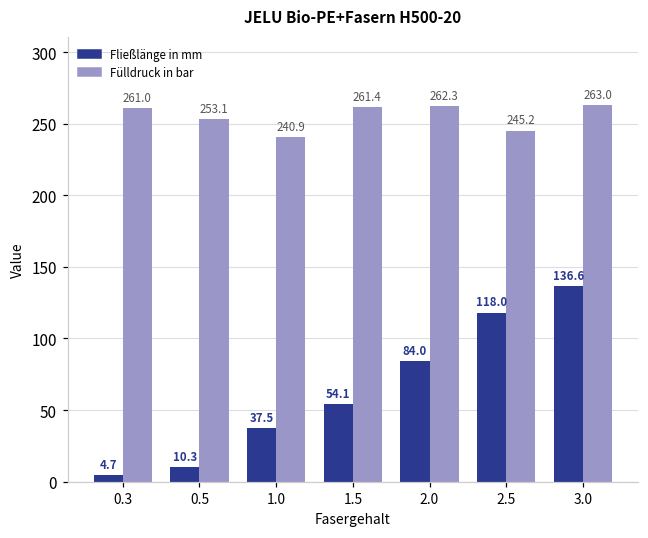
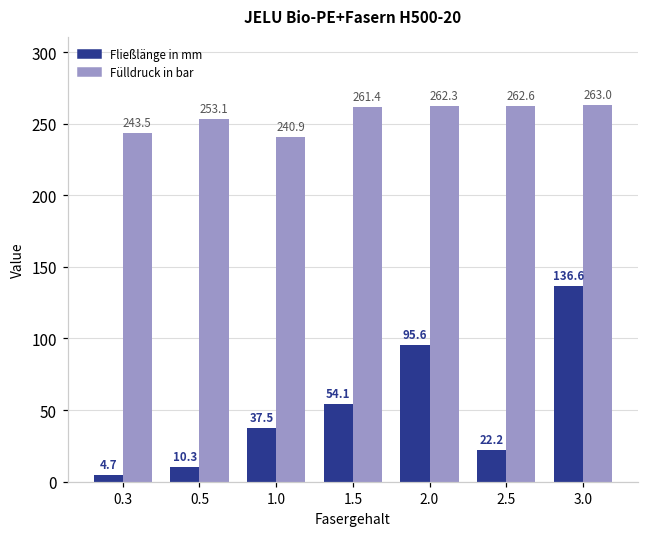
Fülldruck in bar, 0.3: 261.0 -> 243.5
Fließlänge in mm, 2.0: 84.0 -> 95.6
Fließlänge in mm, 2.5: 118.0 -> 22.2
Fülldruck in bar, 2.5: 245.2 -> 262.6
